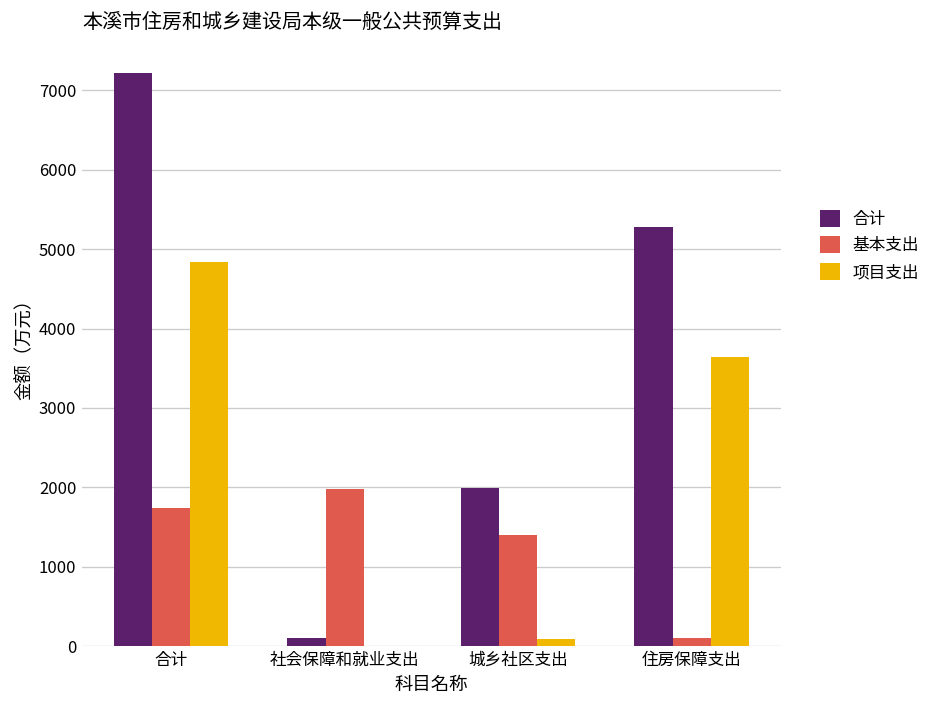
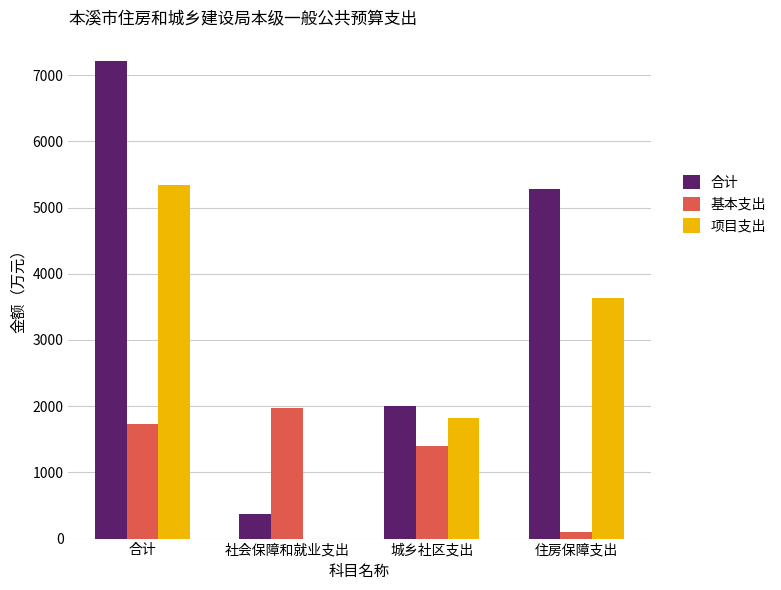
项目支出, 合计: 4800 -> 5300
合计, 社会保障和就业支出: 100 -> 400
项目支出, 城乡社区支出: 100 -> 1800
